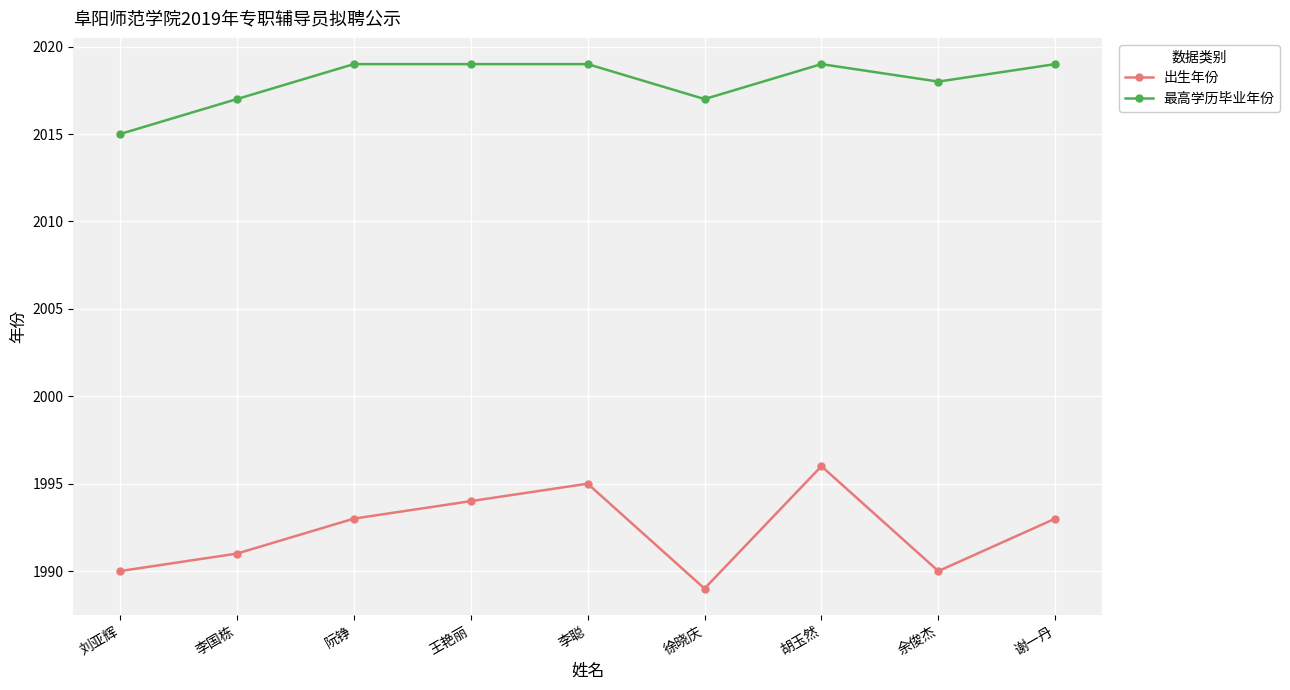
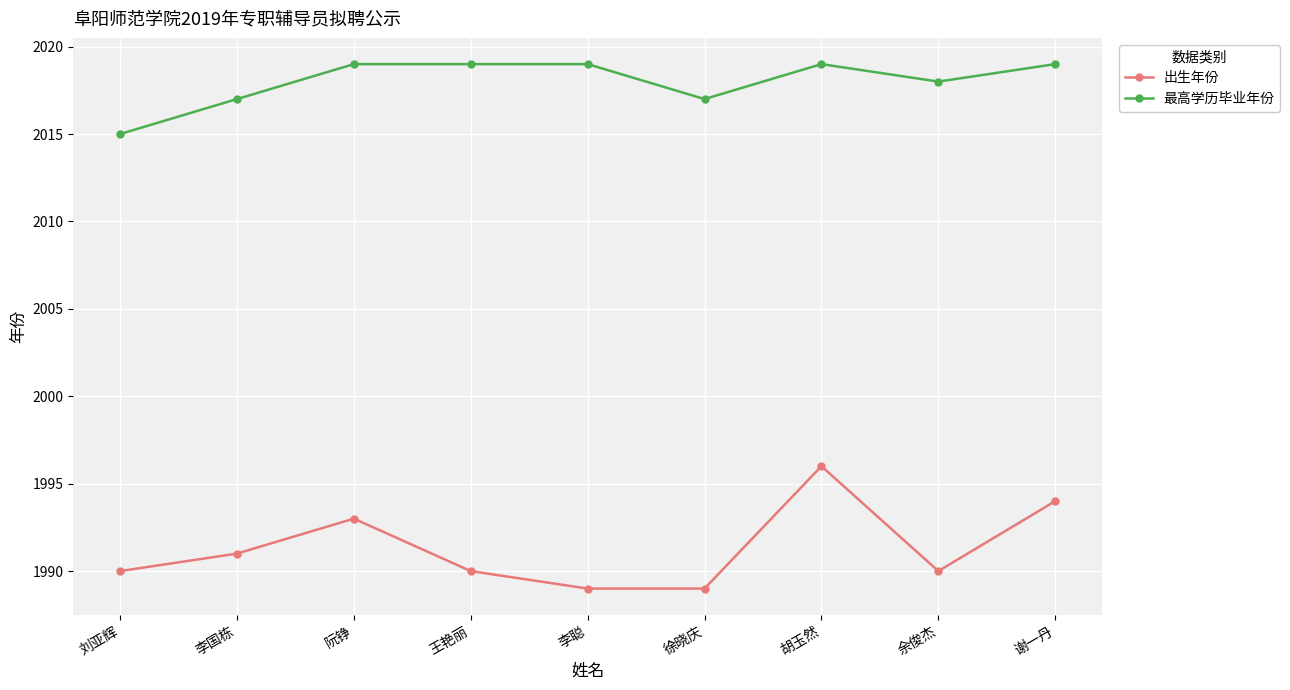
出生年份, 王艳丽: 1994 -> 1990
出生年份, 李聪: 1995 -> 1989
出生年份, 谢一丹: 1993 -> 1994
